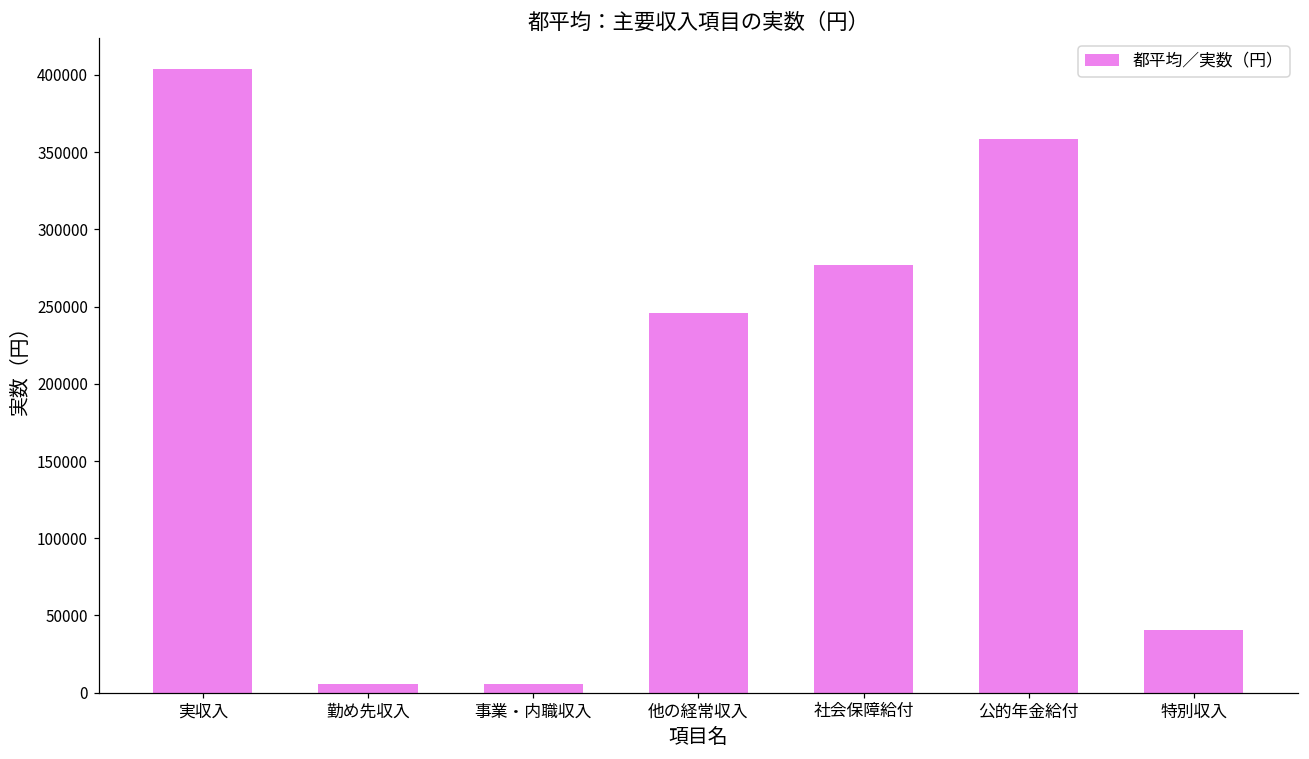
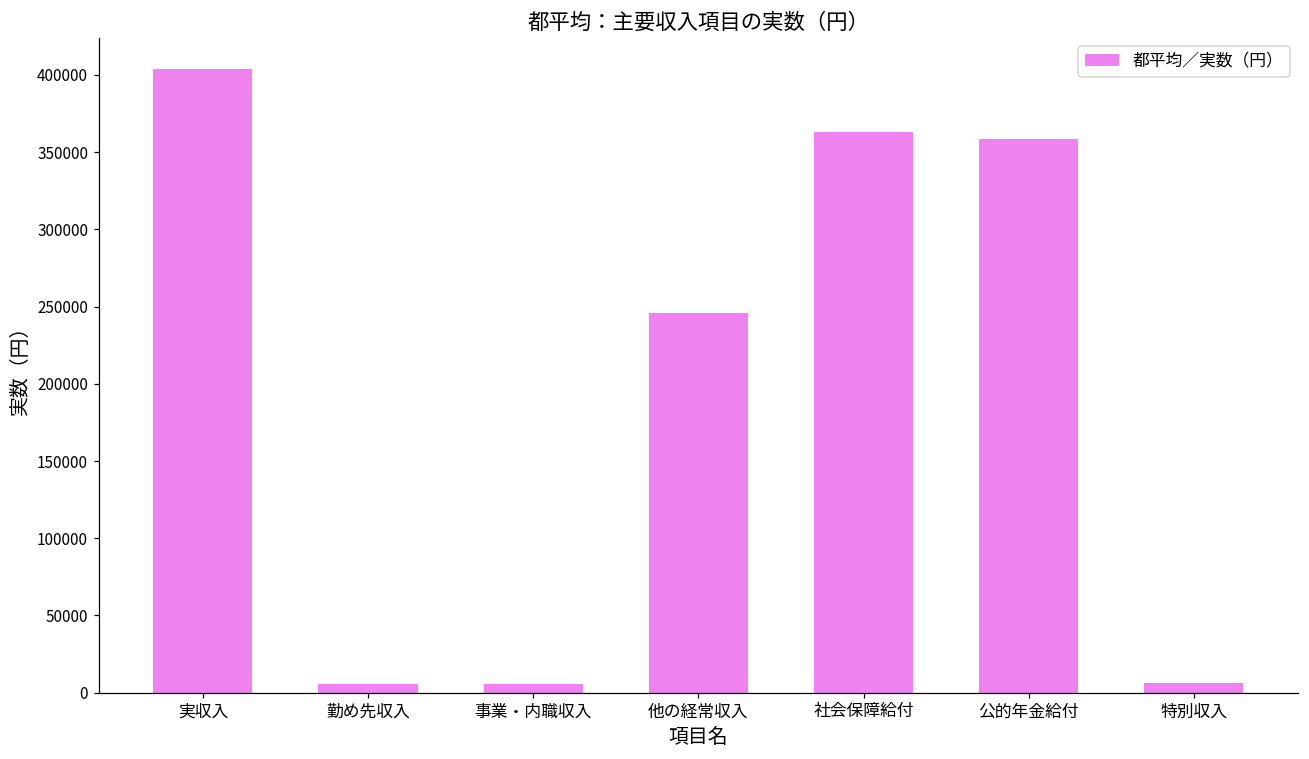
社会保障給付: 277000 -> 363000
特別収入: 40000 -> 6000
